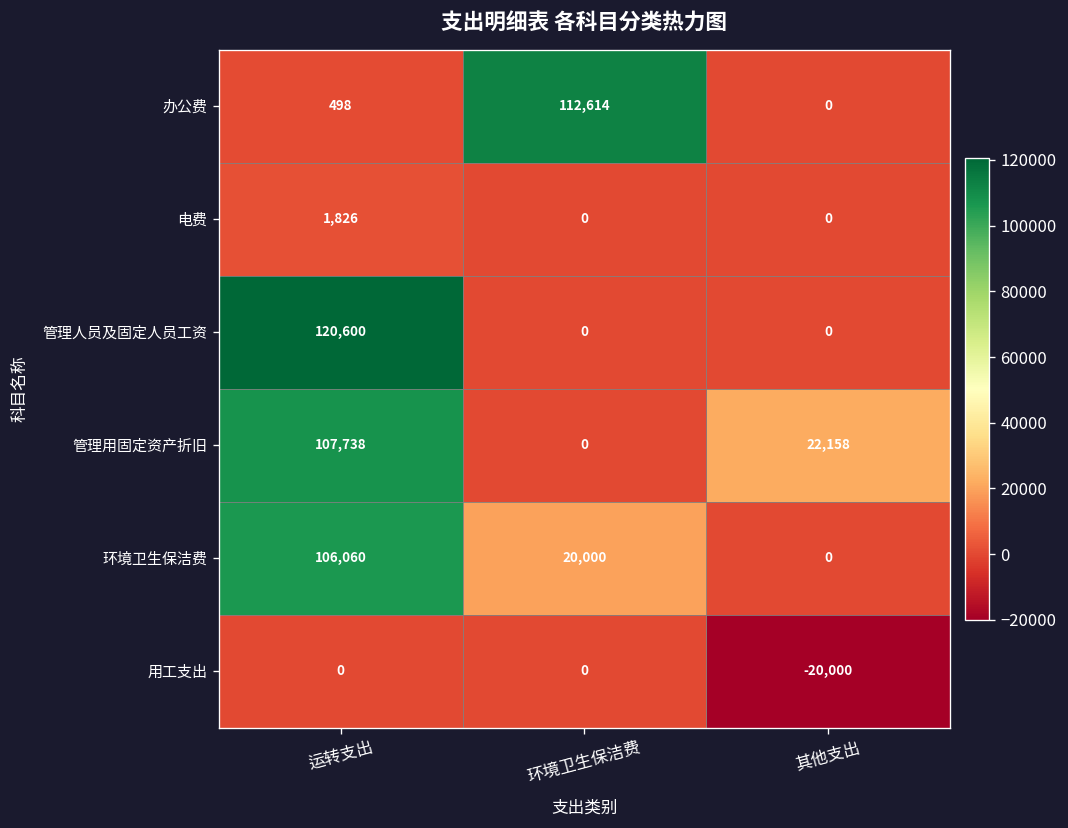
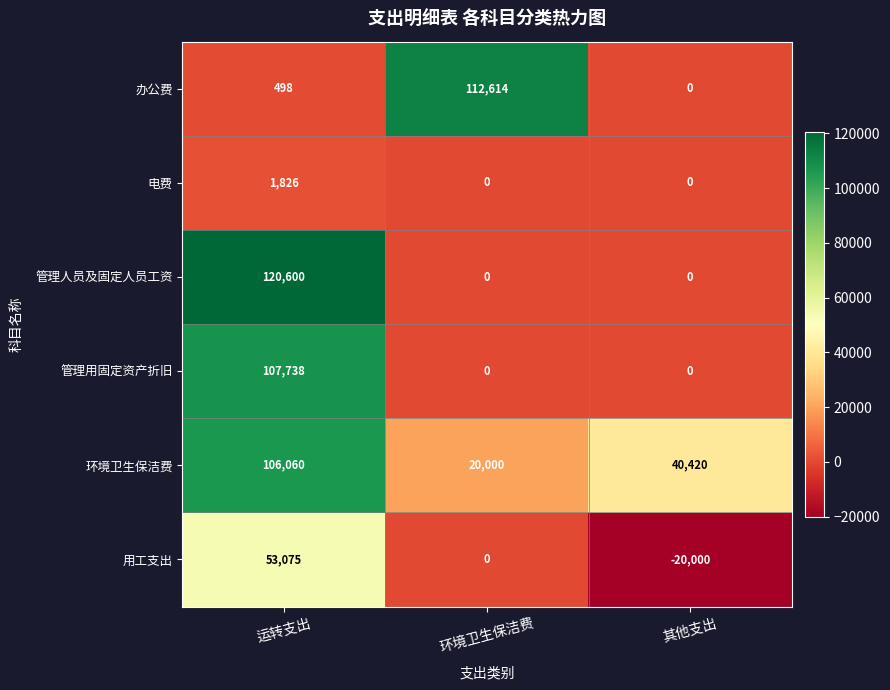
管理用固定资产折旧, 其他支出: 22,158 -> 0
环境卫生保洁费, 其他支出: 0 -> 40,420
用工支出, 运转支出: 0 -> 53,075
